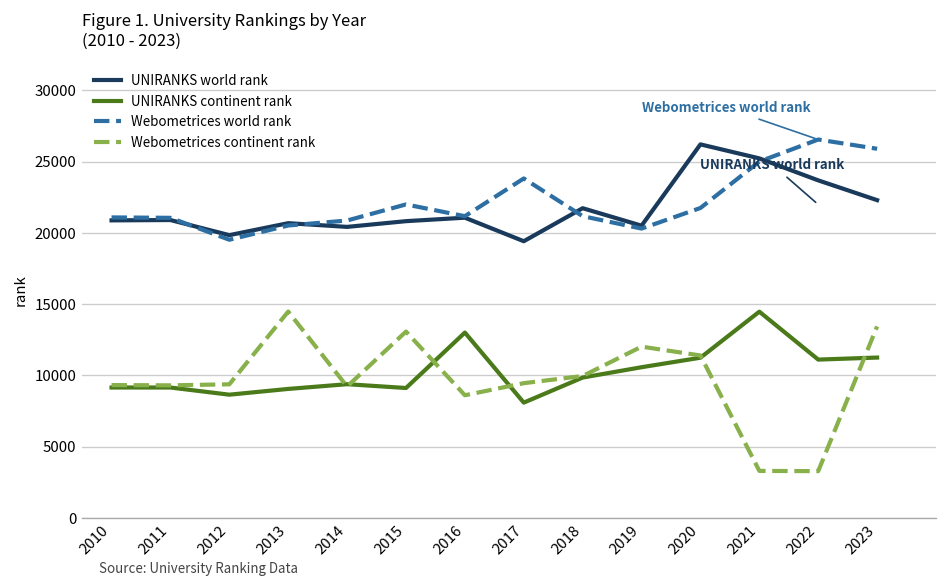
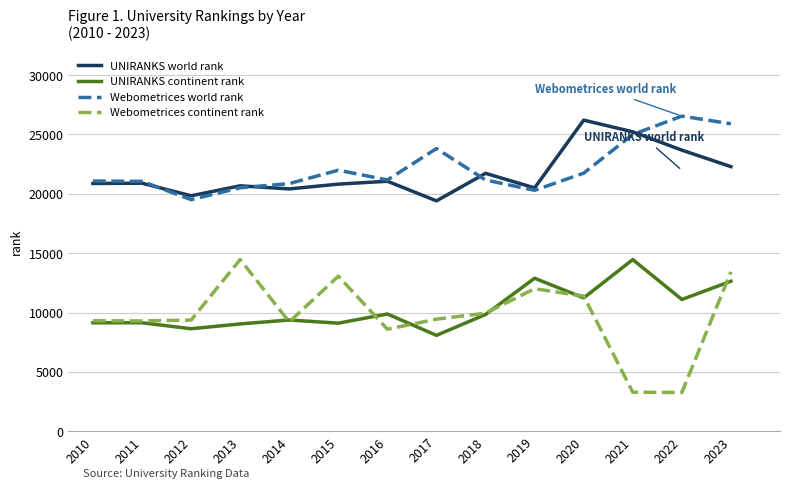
UNIRANKS continent rank, 2016: 13000 -> 9900
UNIRANKS continent rank, 2019: 10600 -> 12900
UNIRANKS continent rank, 2023: 11200 -> 12600
